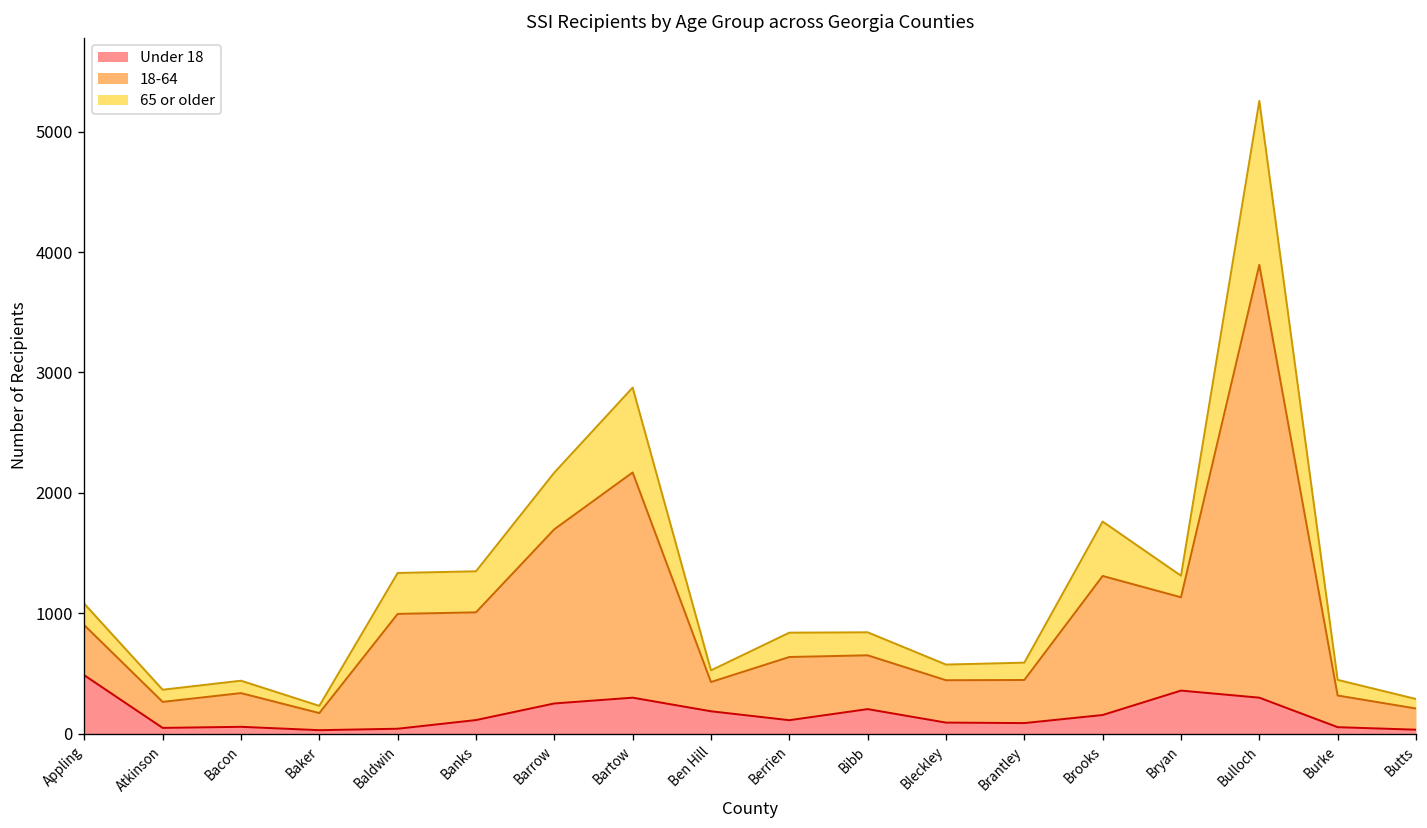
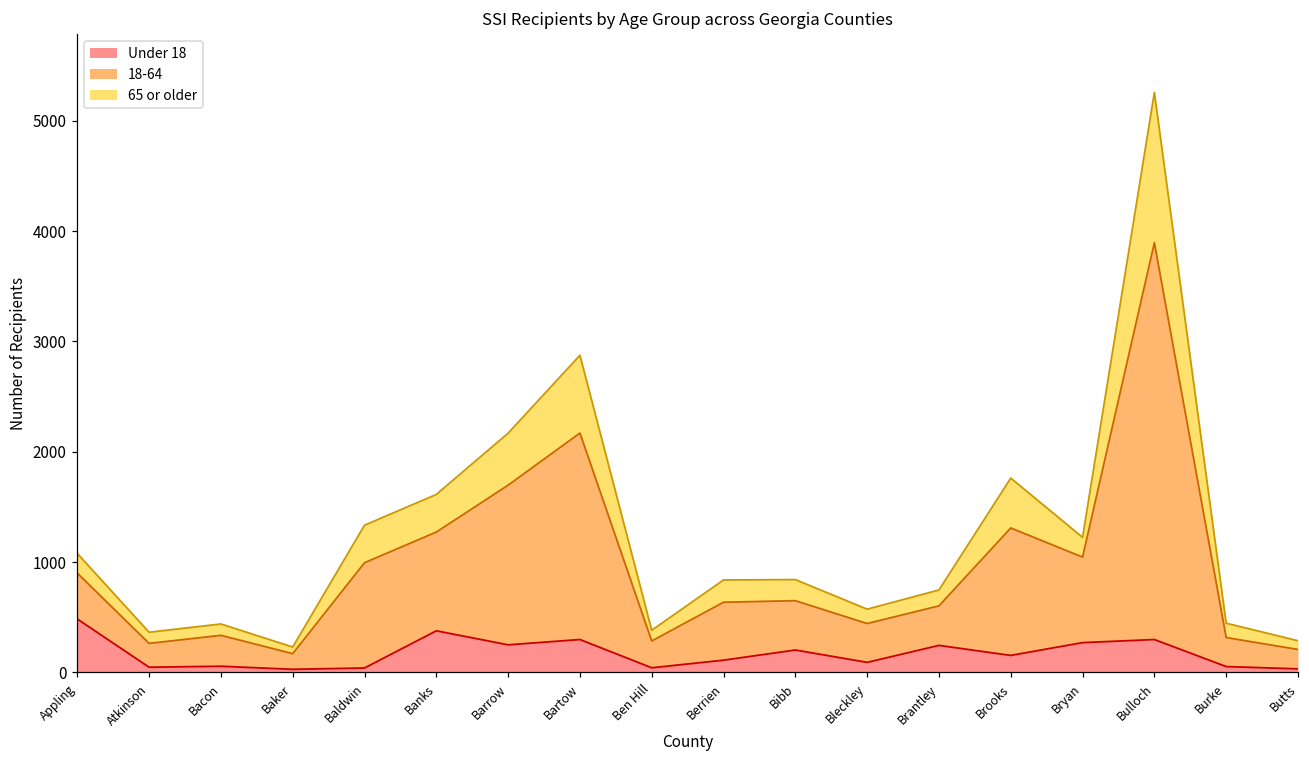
Under 18, Banks: 110 -> 380
Under 18, Ben Hill: 190 -> 40
Under 18, Brantley: 90 -> 250
Under 18, Bryan: 360 -> 270
